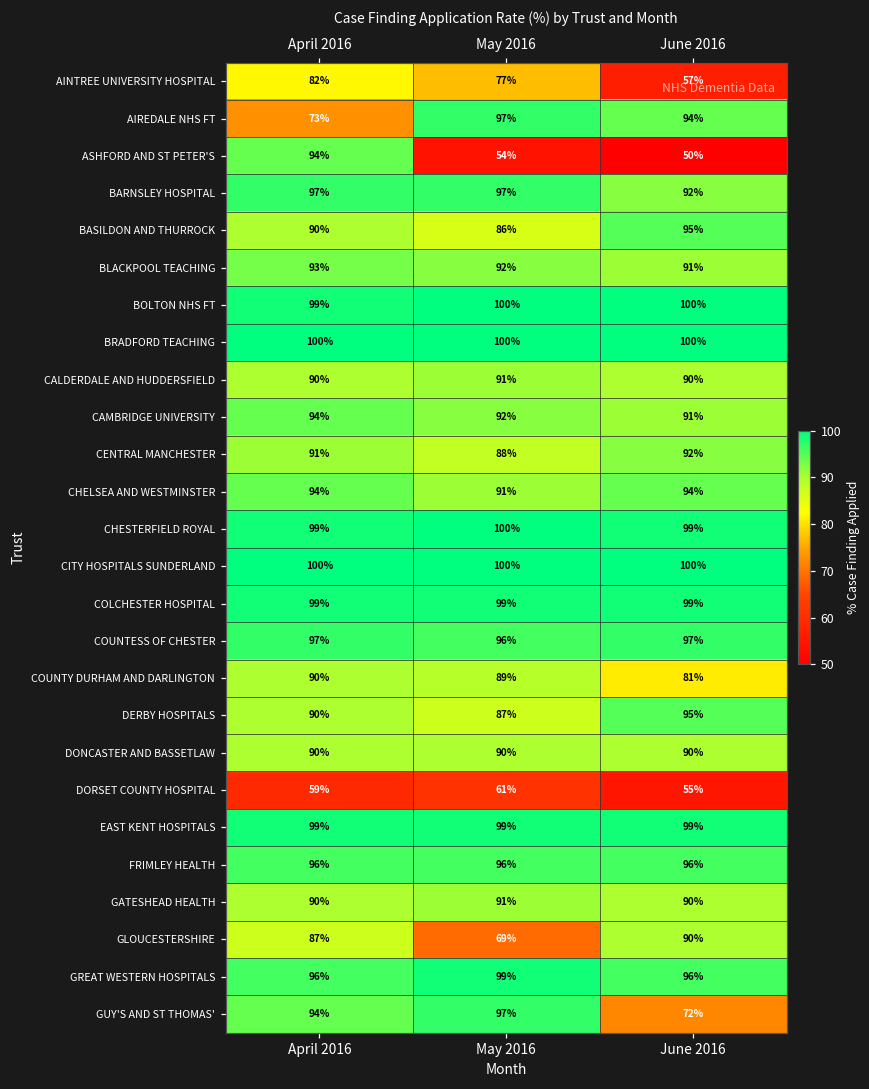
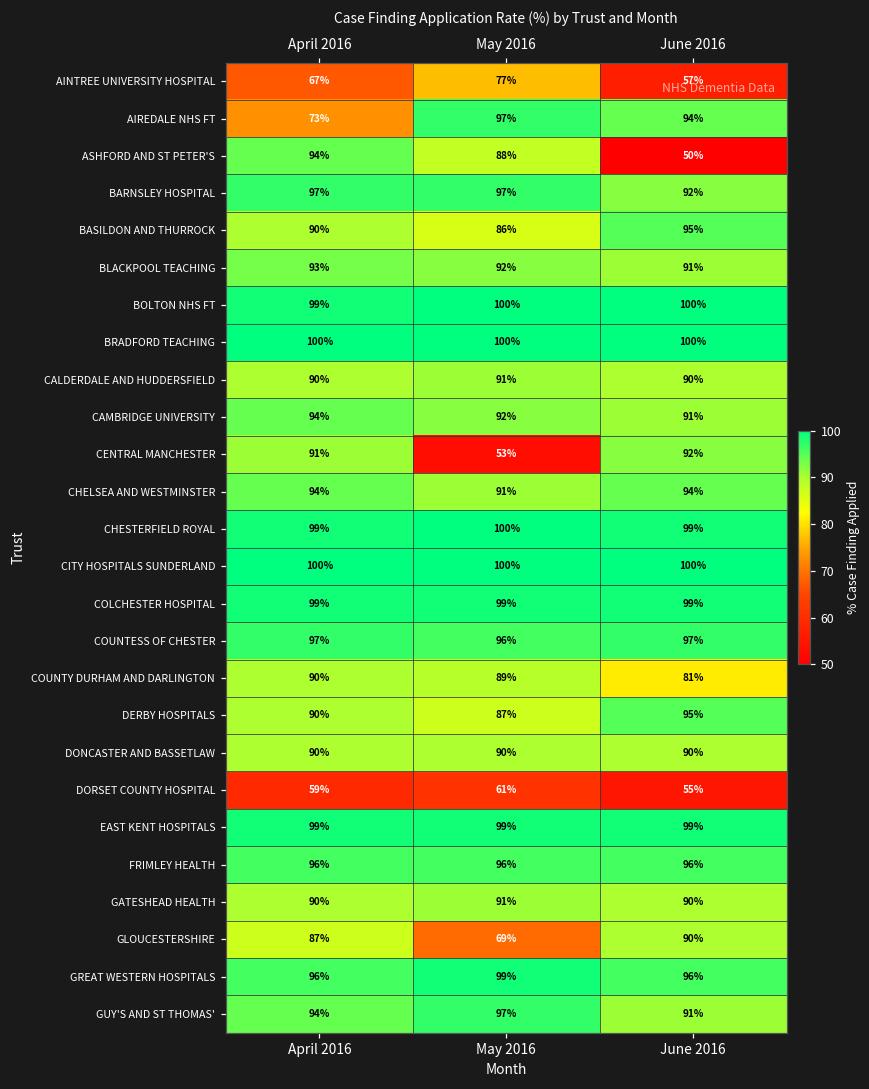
AINTREE UNIVERSITY HOSPITAL, April 2016: 82% -> 67%
ASHFORD AND ST PETER'S, May 2016: 54% -> 88%
CENTRAL MANCHESTER, May 2016: 88% -> 53%
GUY'S AND ST THOMAS', June 2016: 72% -> 91%
